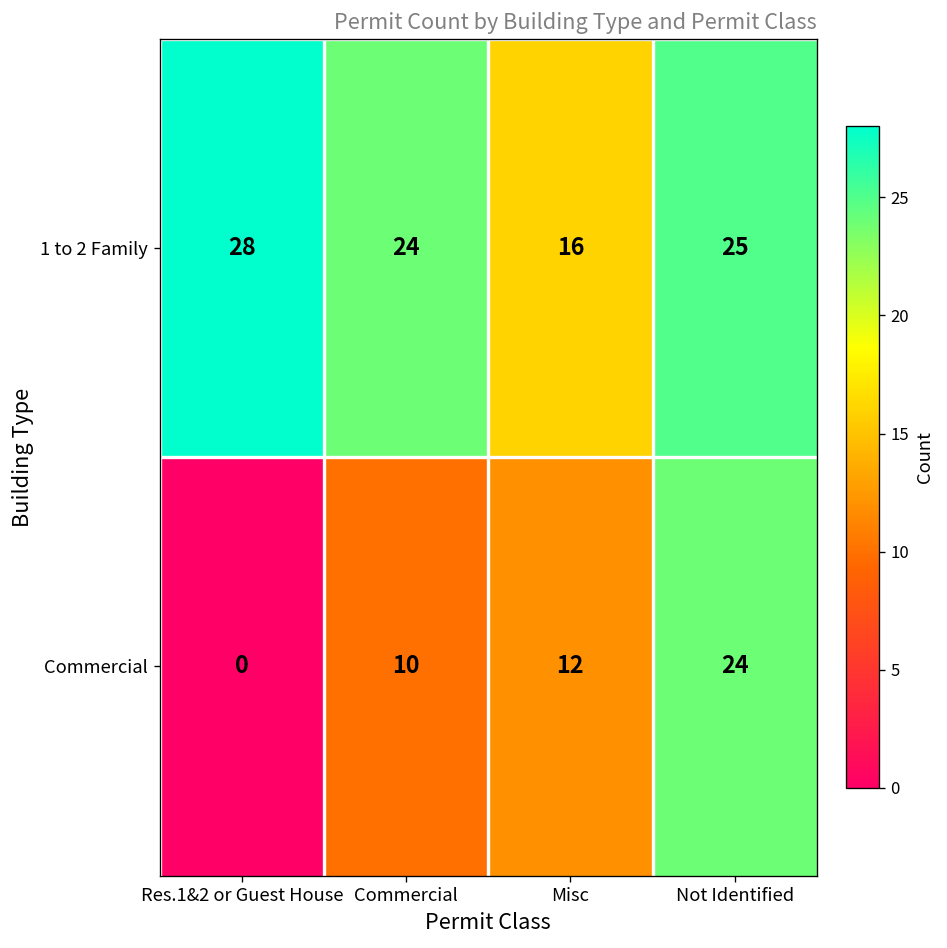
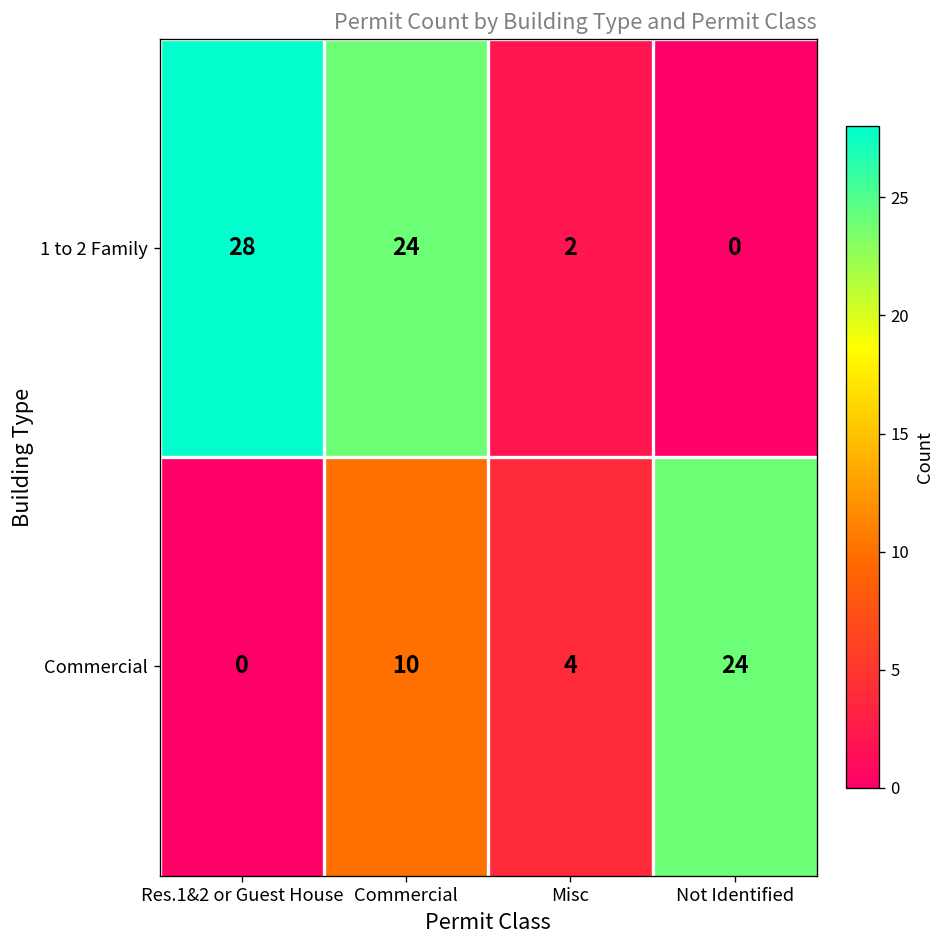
1 to 2 Family, Misc: 16 -> 2
1 to 2 Family, Not Identified: 25 -> 0
Commercial, Misc: 12 -> 4
